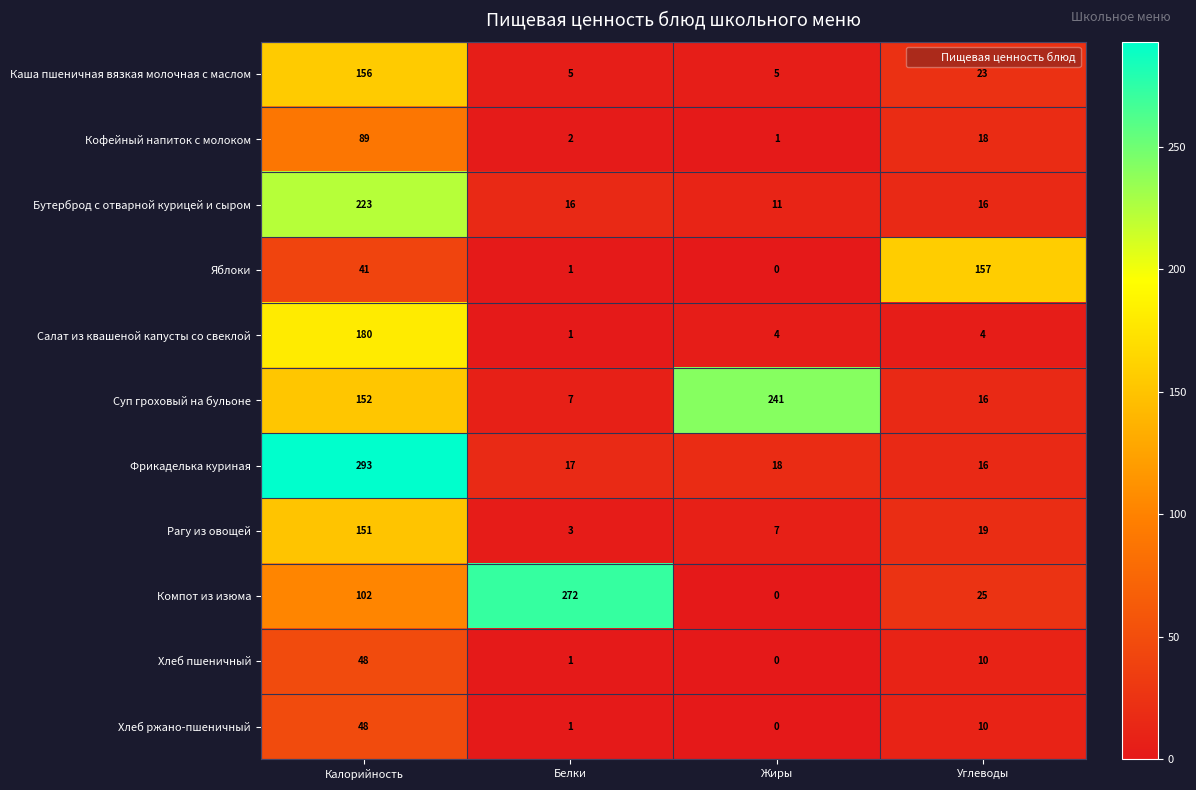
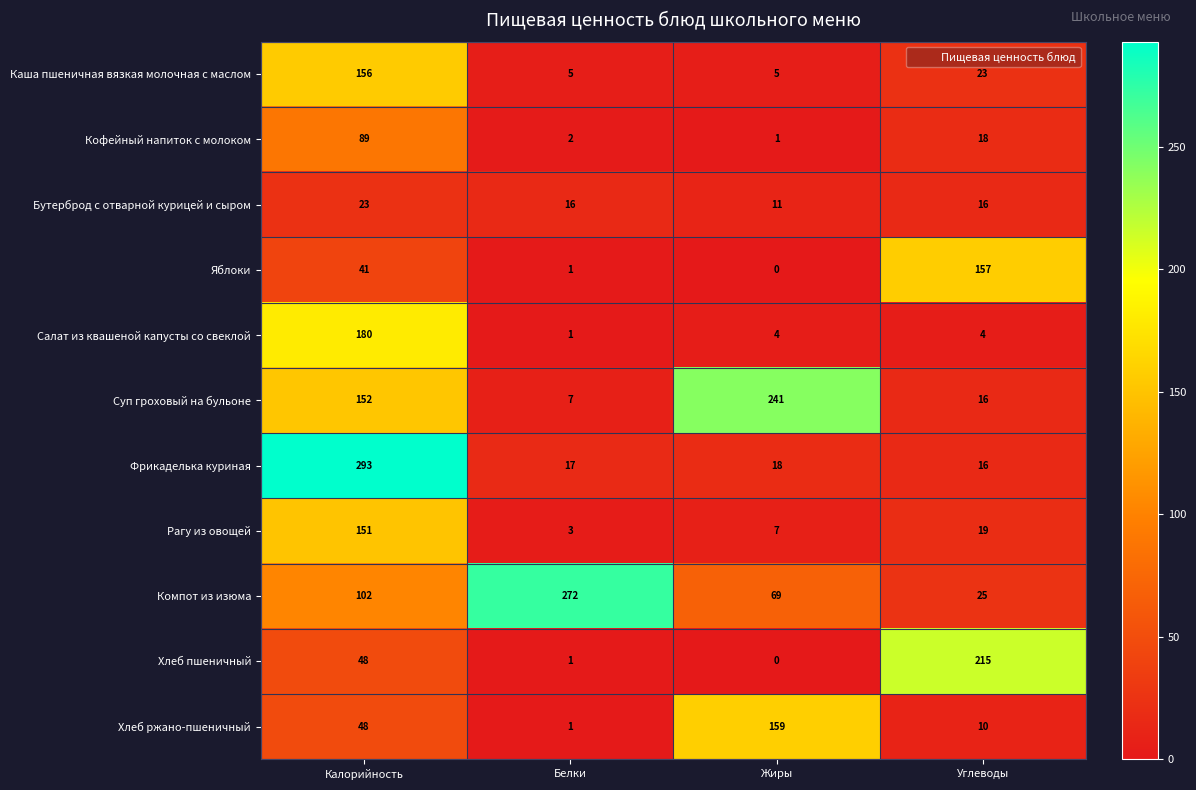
Бутерброд с отварной курицей и сыром, Калорийность: 223 -> 23
Компот из изюма, Жиры: 0 -> 69
Хлеб пшеничный, Углеводы: 10 -> 215
Хлеб ржано-пшеничный, Жиры: 0 -> 159
